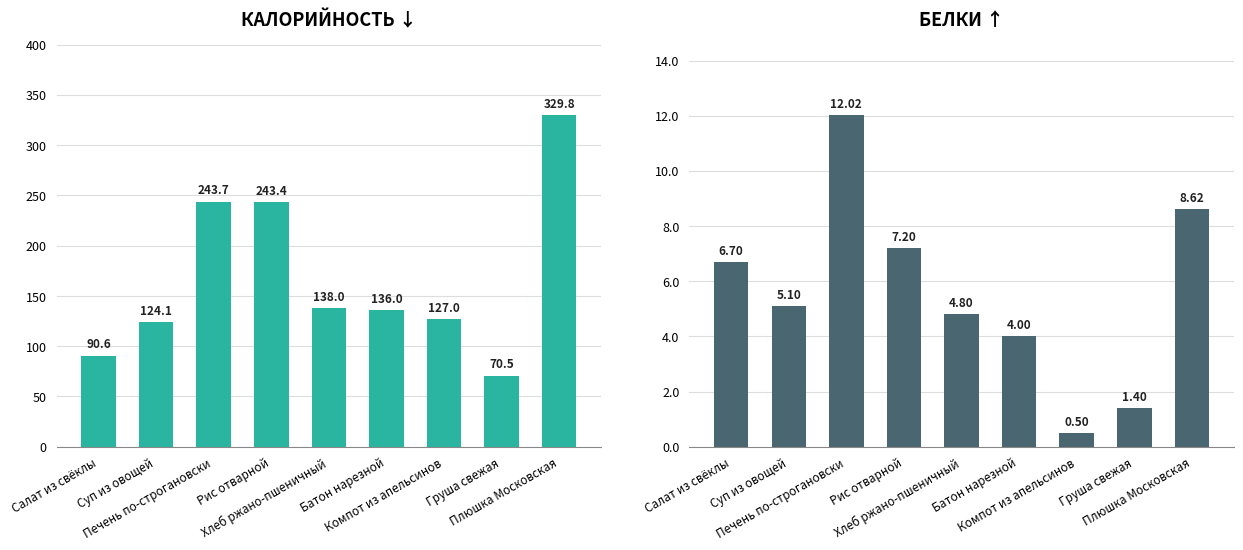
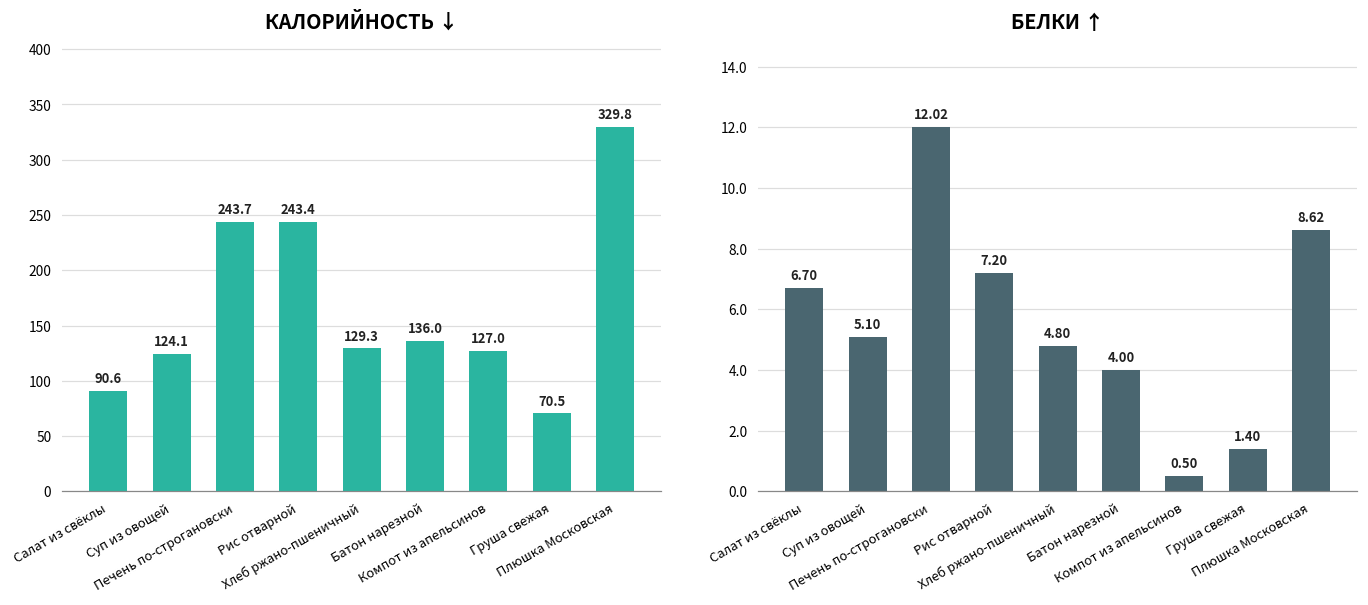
КАЛОРИЙНОСТЬ ↓, Хлеб ржано-пшеничный: 138.0 -> 129.3
